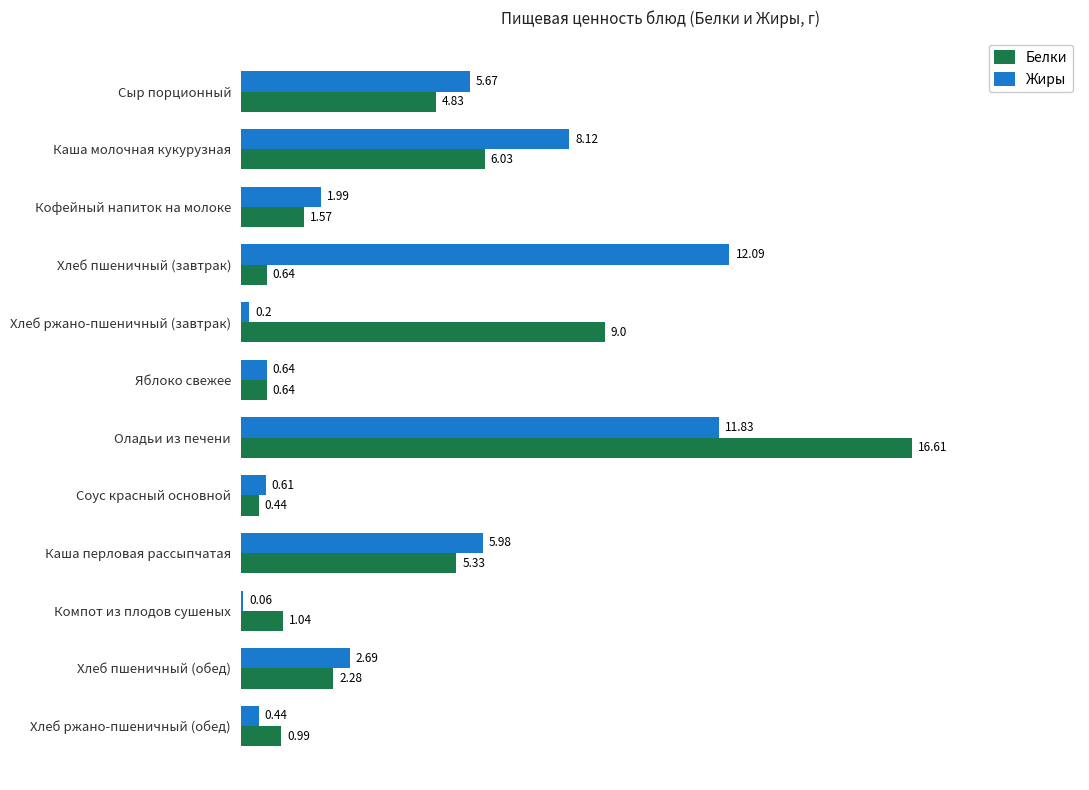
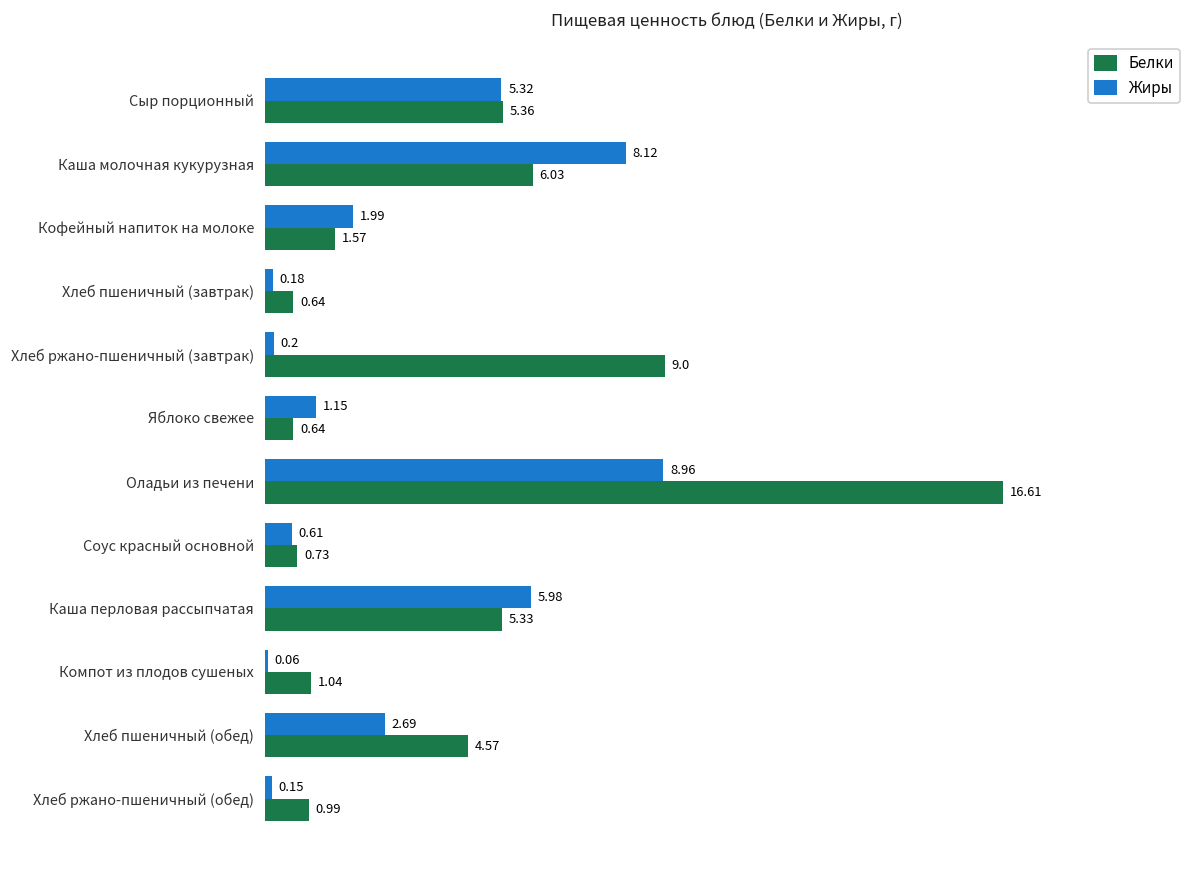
Жиры, Сыр порционный: 5.67 -> 5.32
Белки, Сыр порционный: 4.83 -> 5.36
Жиры, Хлеб пшеничный (завтрак): 12.09 -> 0.18
Жиры, Яблоко свежее: 0.64 -> 1.15
Жиры, Оладьи из печени: 11.83 -> 8.96
Белки, Соус красный основной: 0.44 -> 0.73
Белки, Хлеб пшеничный (обед): 2.28 -> 4.57
Жиры, Хлеб ржано-пшеничный (обед): 0.44 -> 0.15
